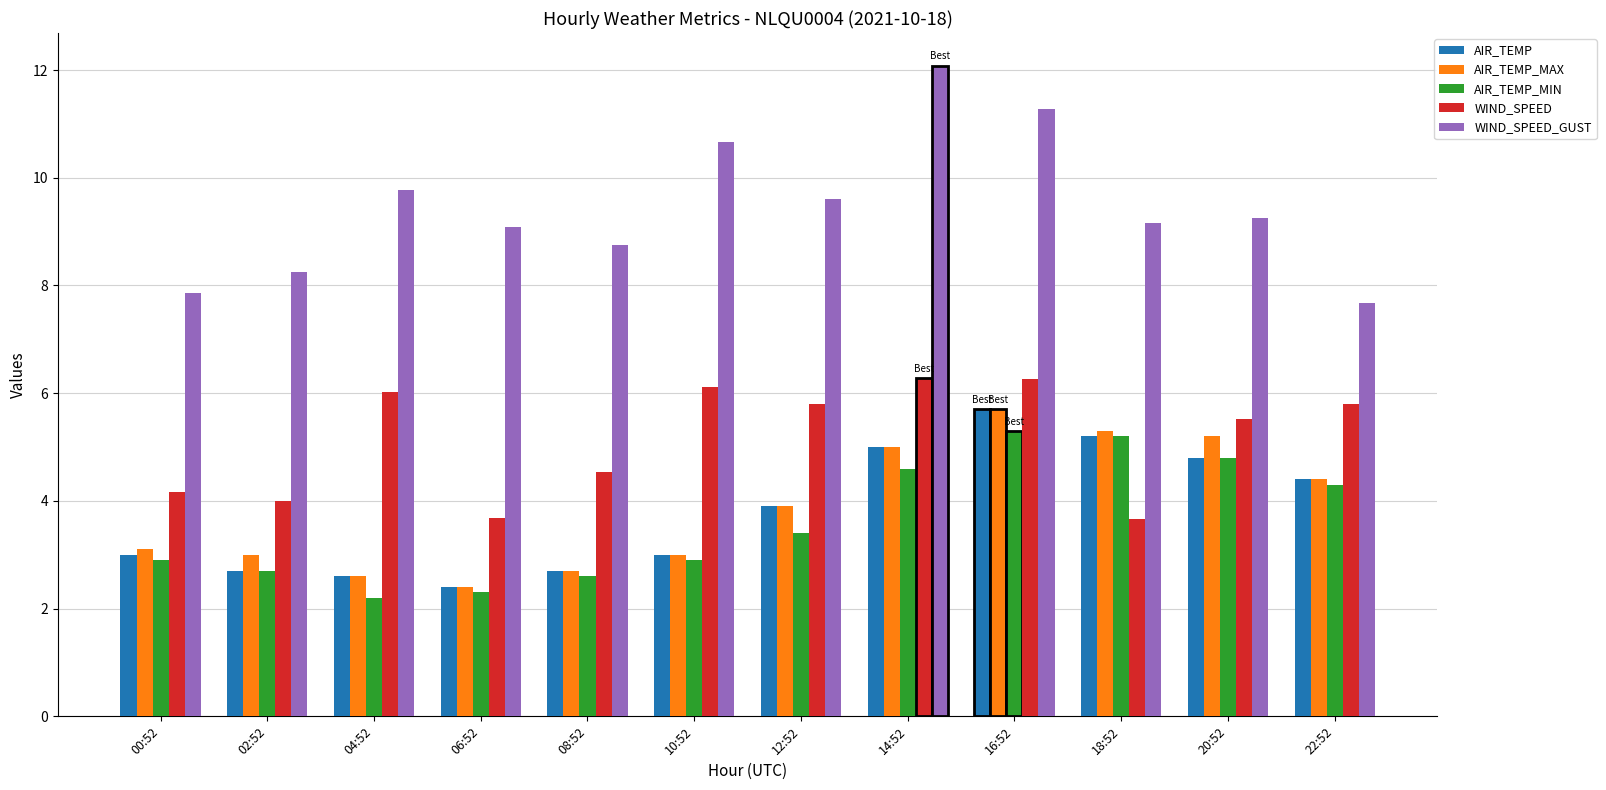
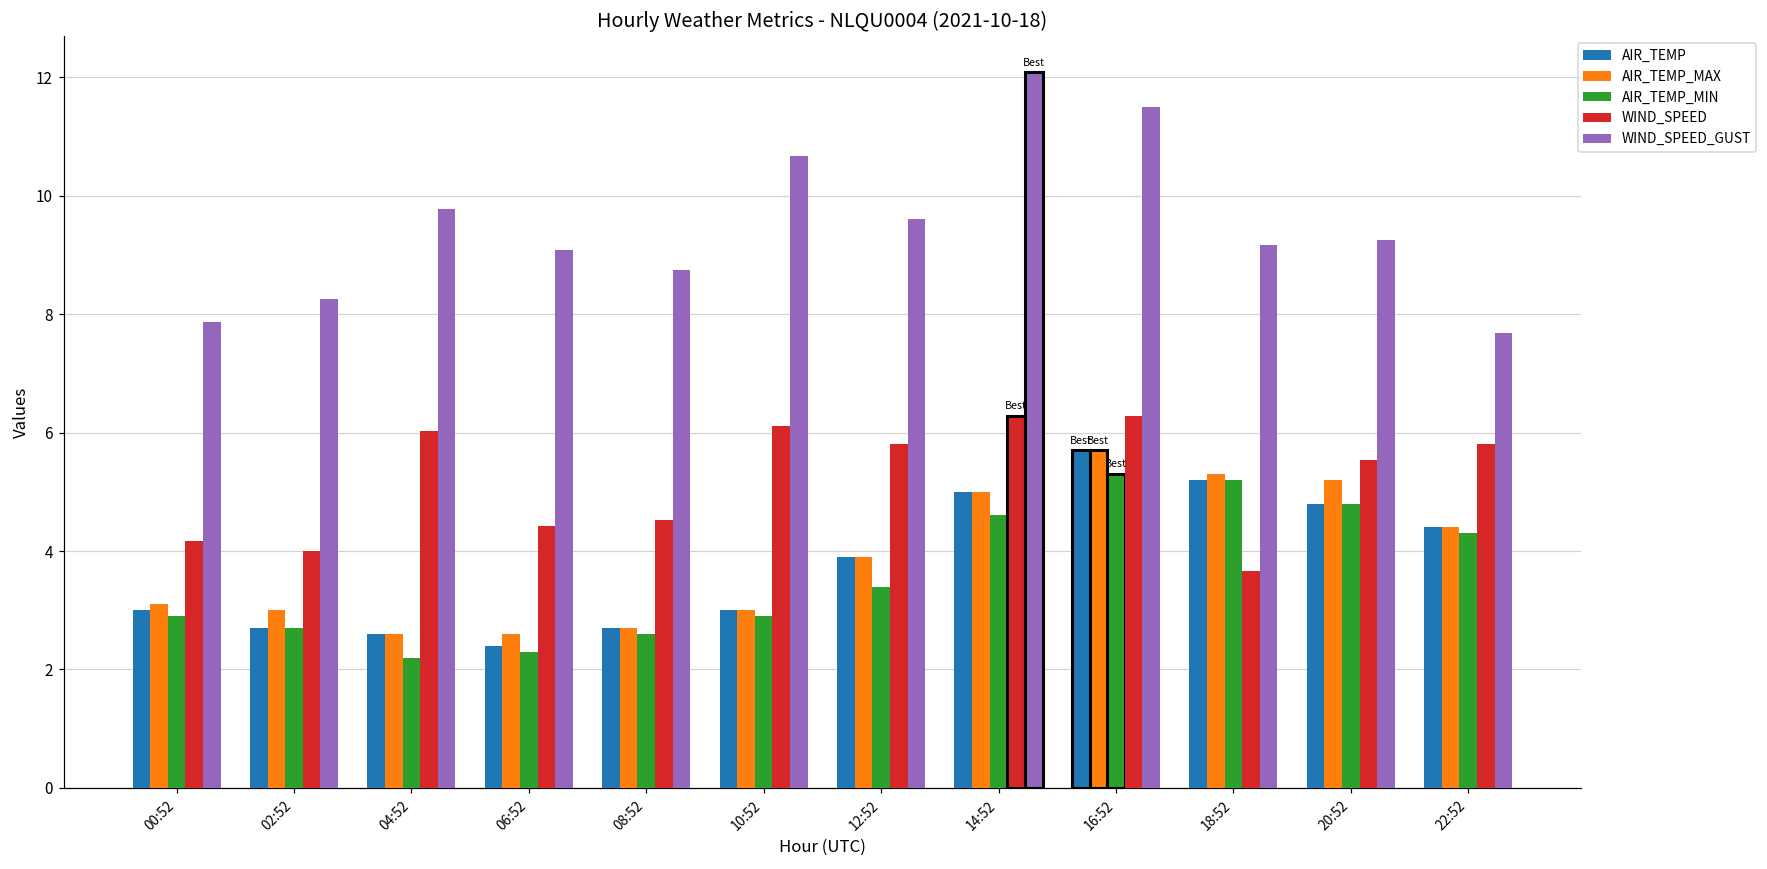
AIR_TEMP_MAX, 06:52: 2.4 -> 2.6
WIND_SPEED, 06:52: 3.7 -> 4.4
WIND_SPEED_GUST, 16:52: 11.3 -> 11.5
